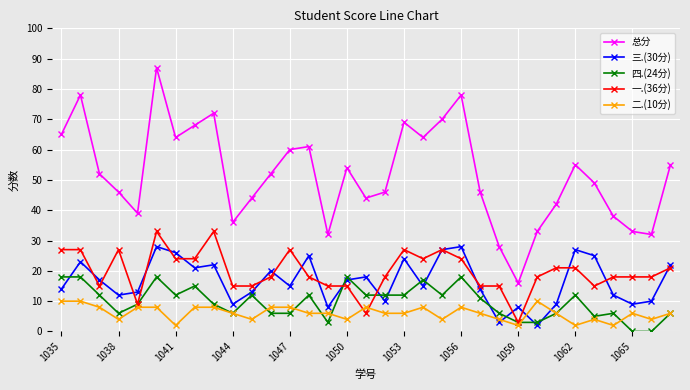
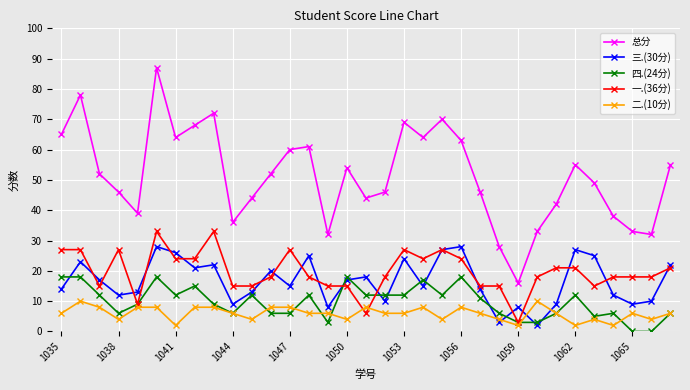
二.(10分), 1035: 10 -> 6
总分, 1056: 78 -> 63
